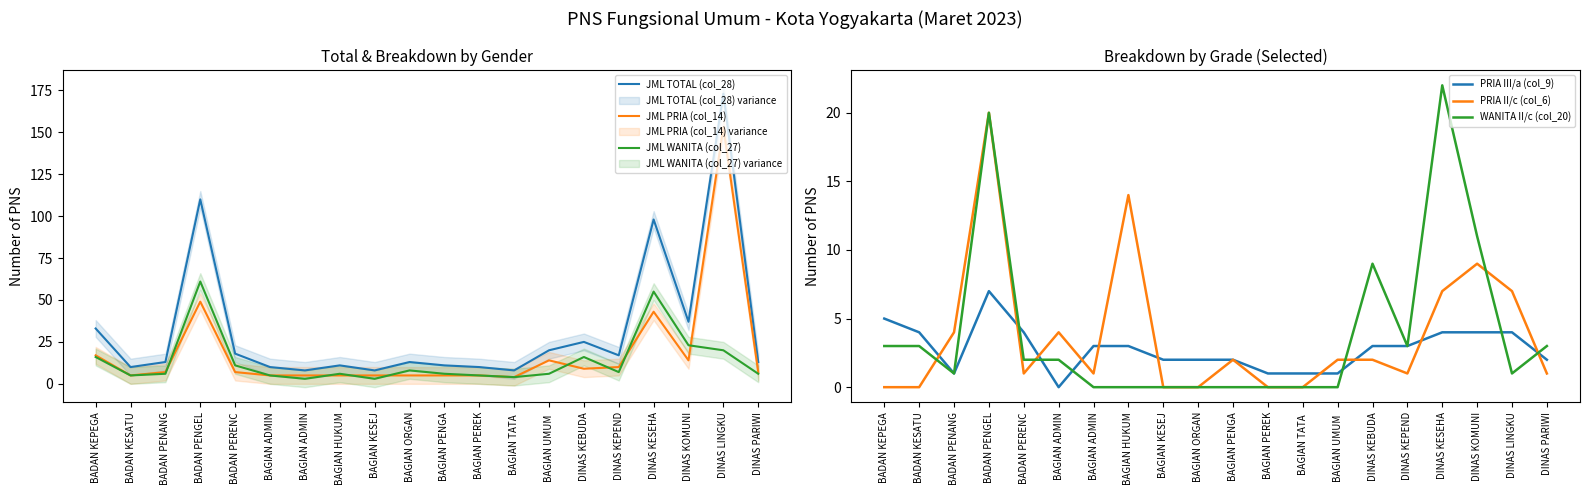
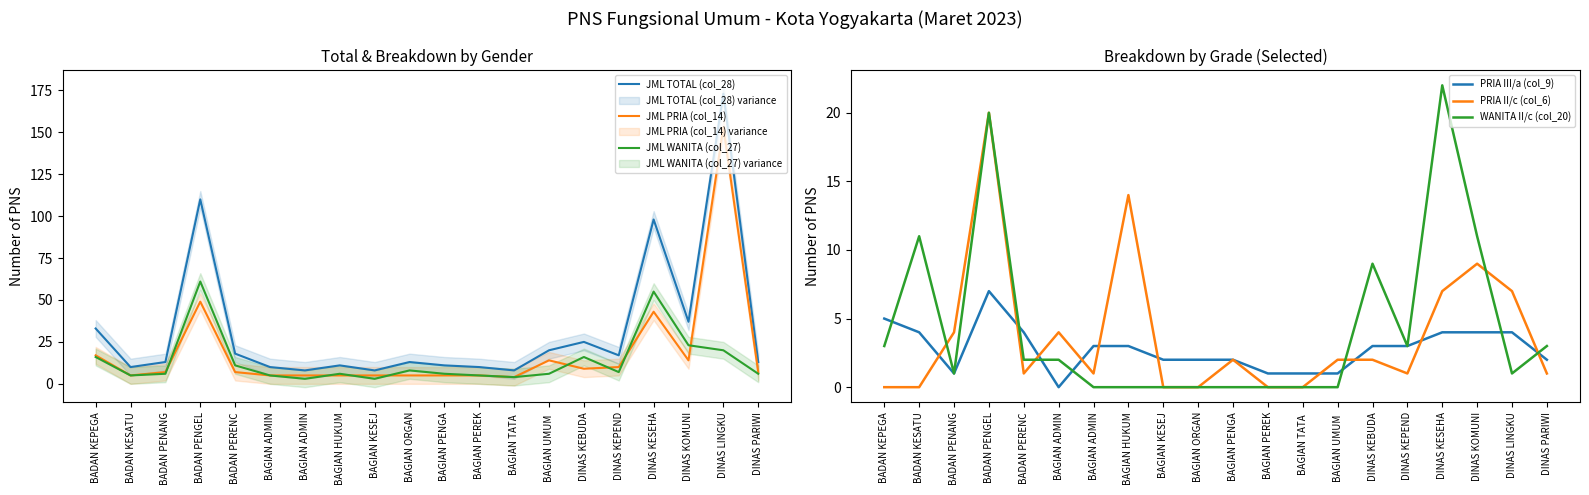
Breakdown by Grade (Selected), WANITA II/c (col_20), BADAN KESATU: 3 -> 11
